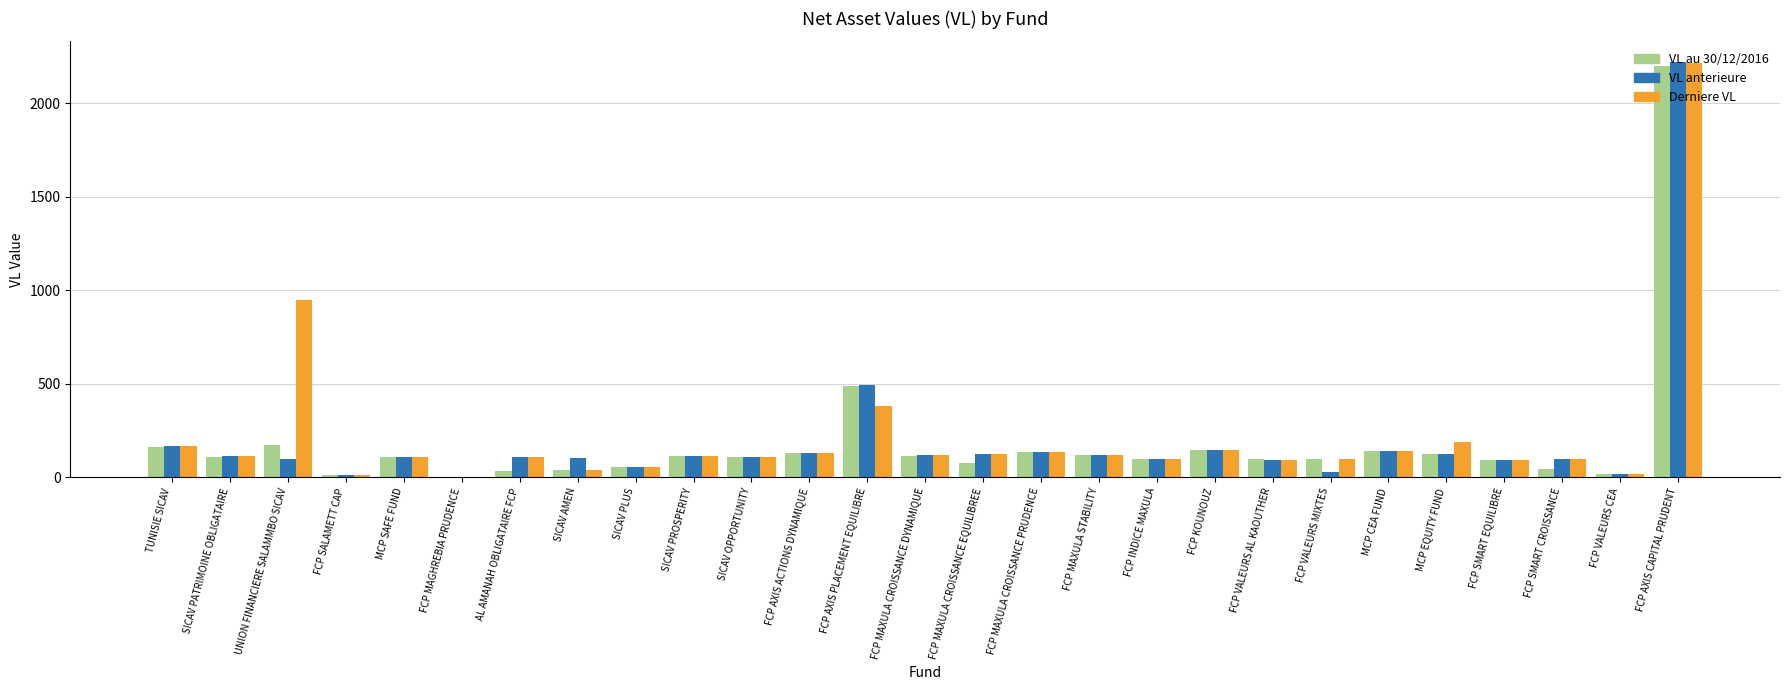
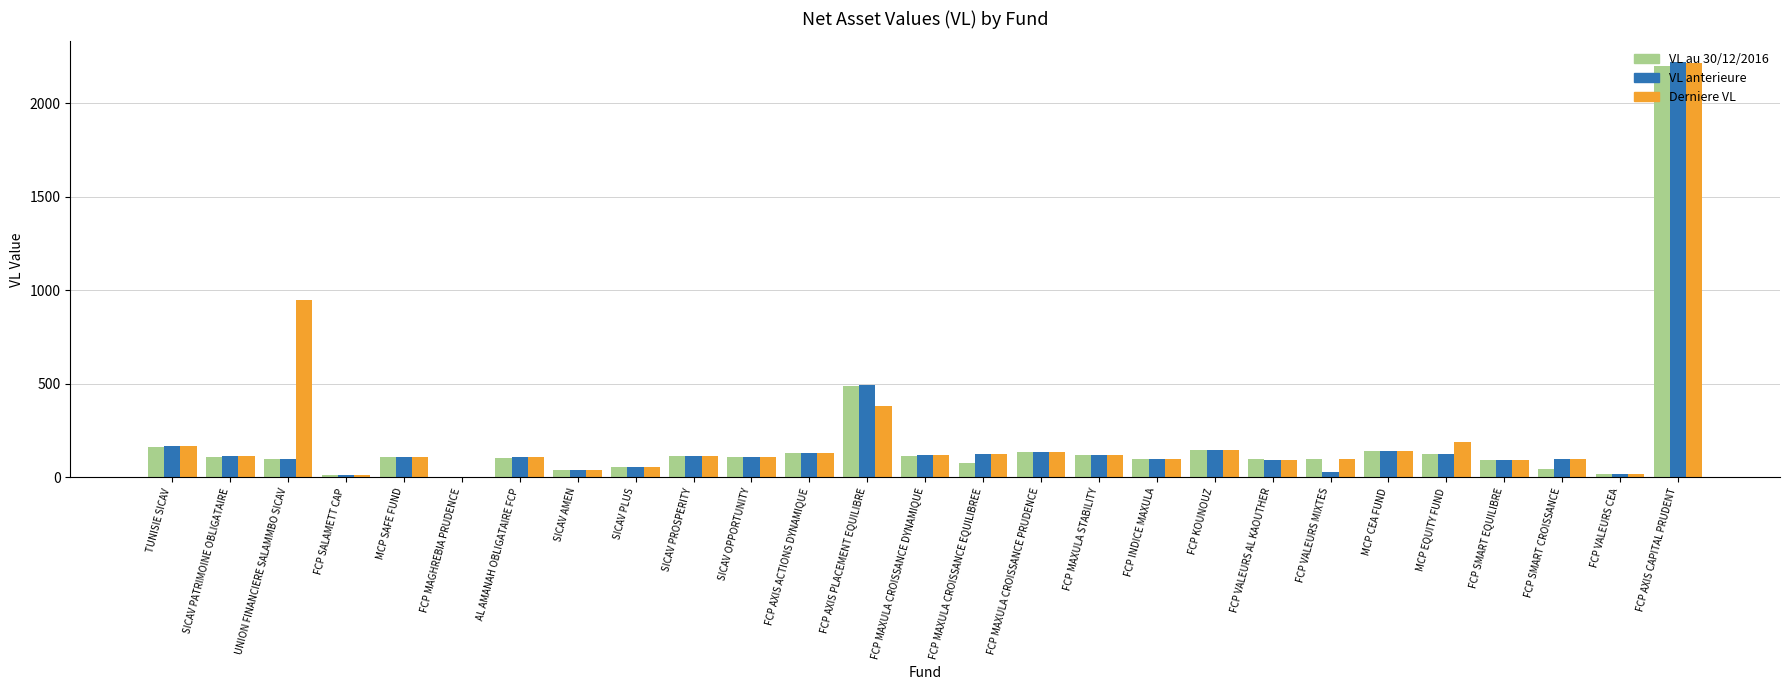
VL au 30/12/2016, UNION FINANCIERE SALAMMBO SICAV: 170 -> 100
VL au 30/12/2016, AL AMANAH OBLIGATAIRE FCP: 40 -> 110
VL anterieure, SICAV AMEN: 100 -> 40
